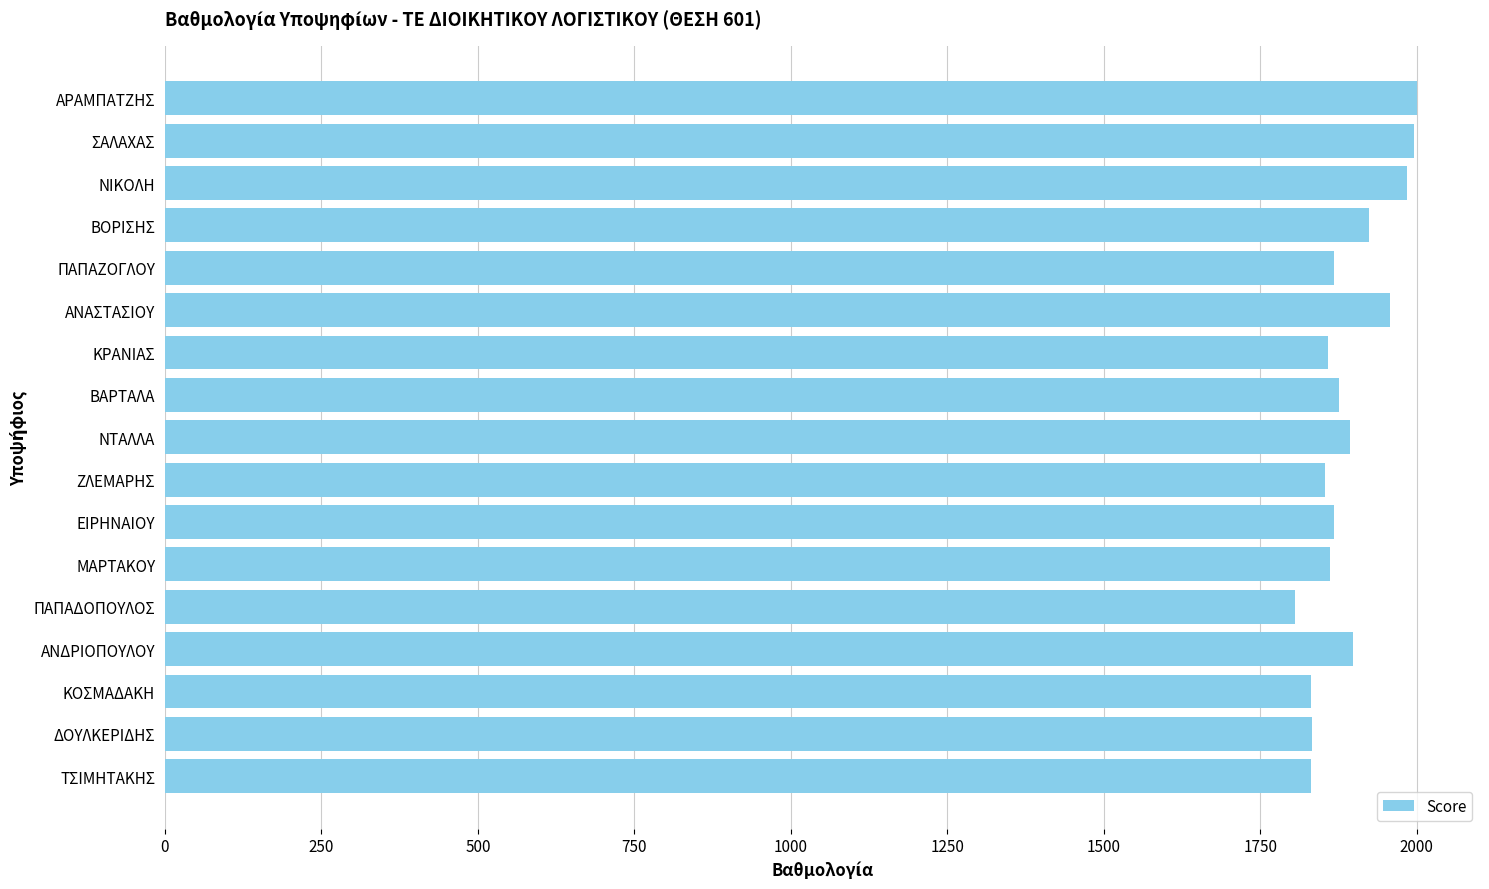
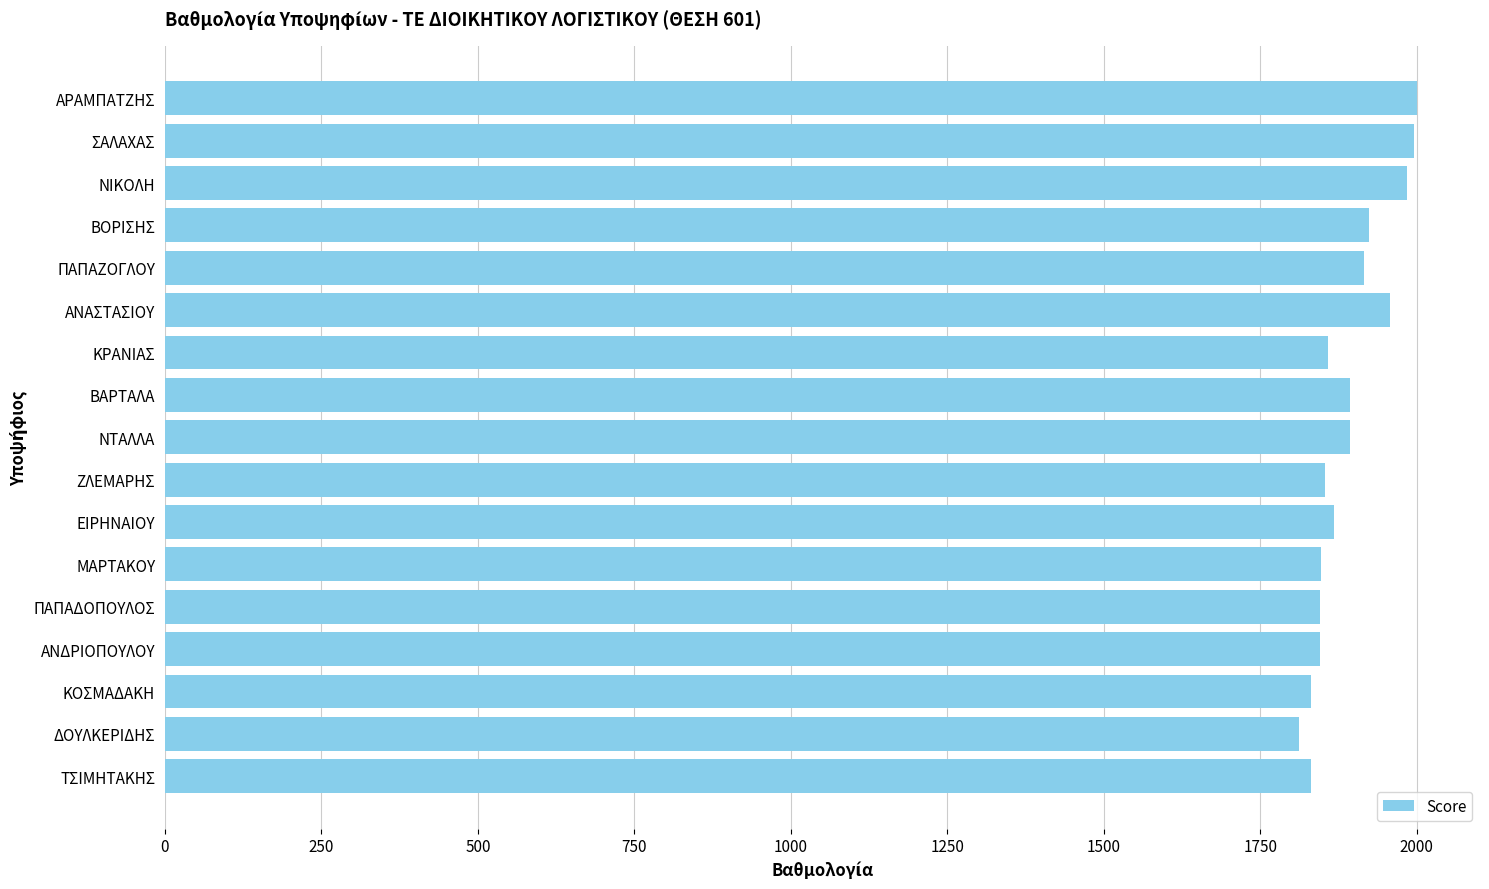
ΠΑΠΑΖΟΓΛΟΥ: 1870 -> 1920
ΒΑΡΤΑΛΑ: 1880 -> 1890
ΜΑΡΤΑΚΟΥ: 1860 -> 1850
ΠΑΠΑΔΟΠΟΥΛΟΣ: 1810 -> 1850
ΑΝΔΡΙΟΠΟΥΛΟΥ: 1900 -> 1850
ΔΟΥΛΚΕΡΙΔΗΣ: 1830 -> 1810
